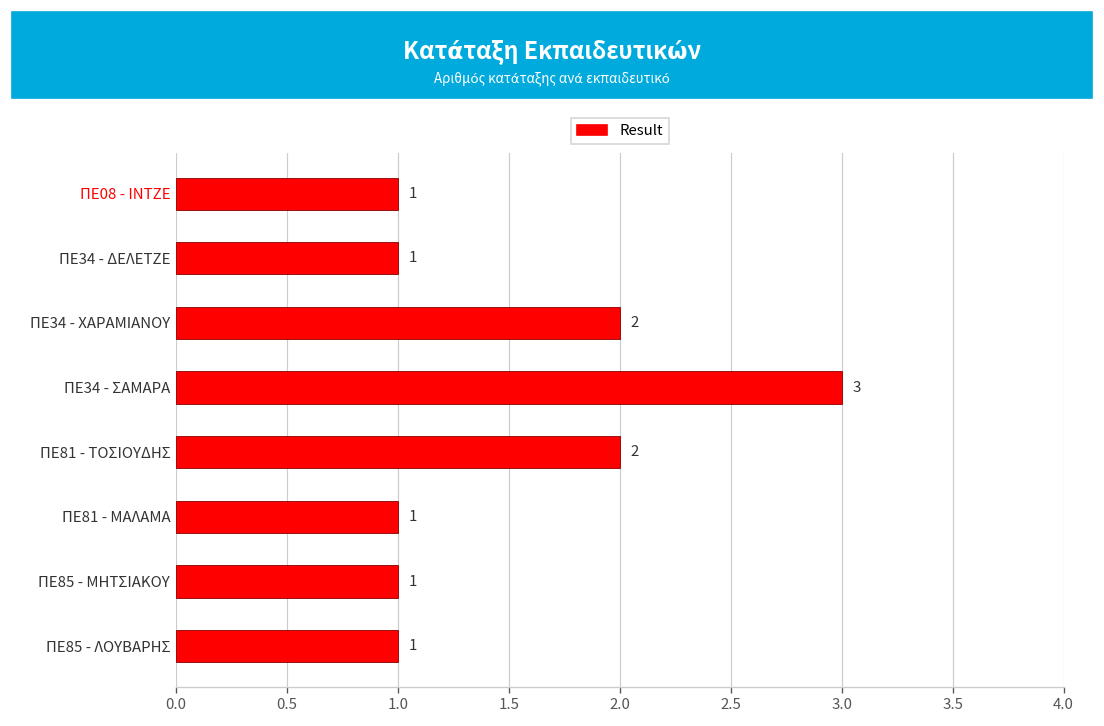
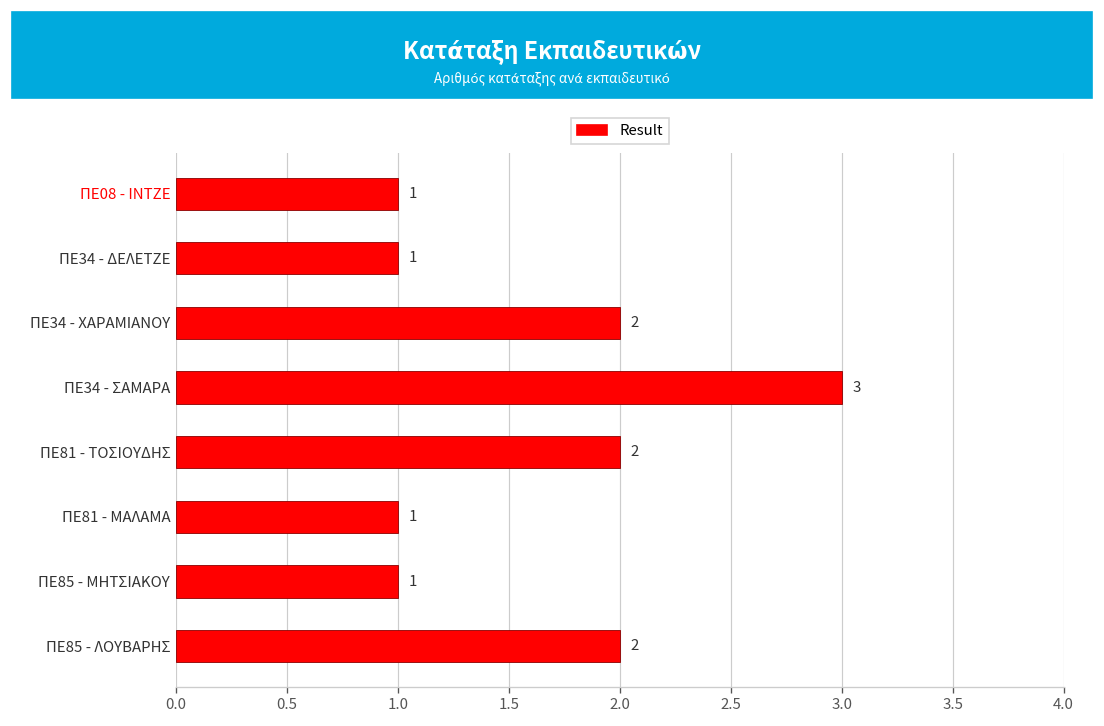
ΠΕ85 - ΛΟΥΒΑΡΗΣ: 1 -> 2
